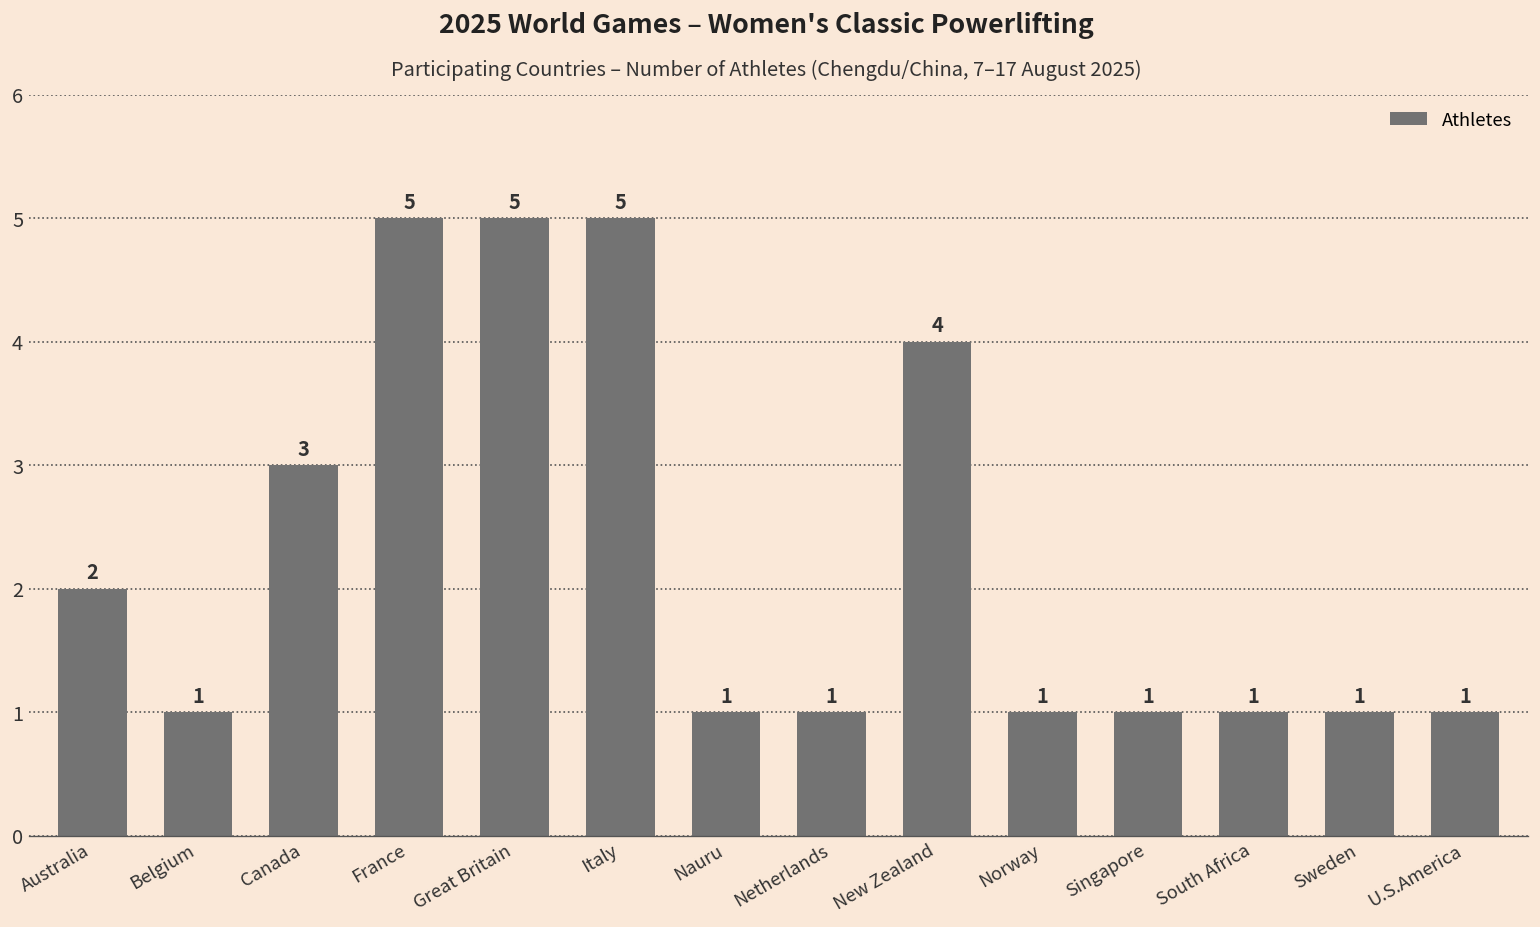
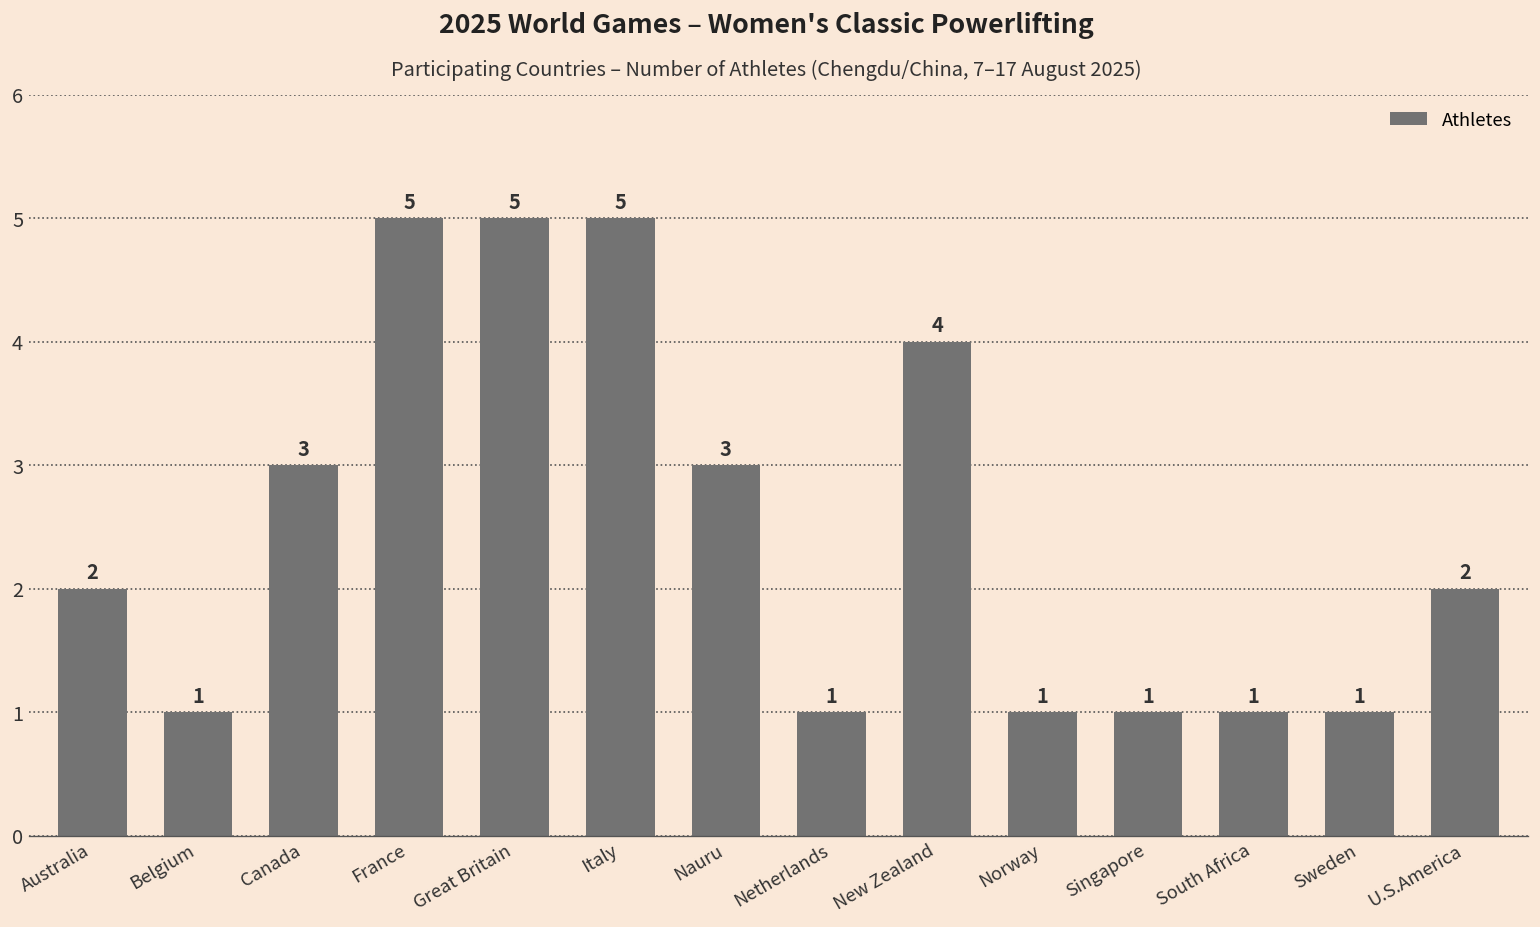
Nauru: 1 -> 3
U.S.America: 1 -> 2
